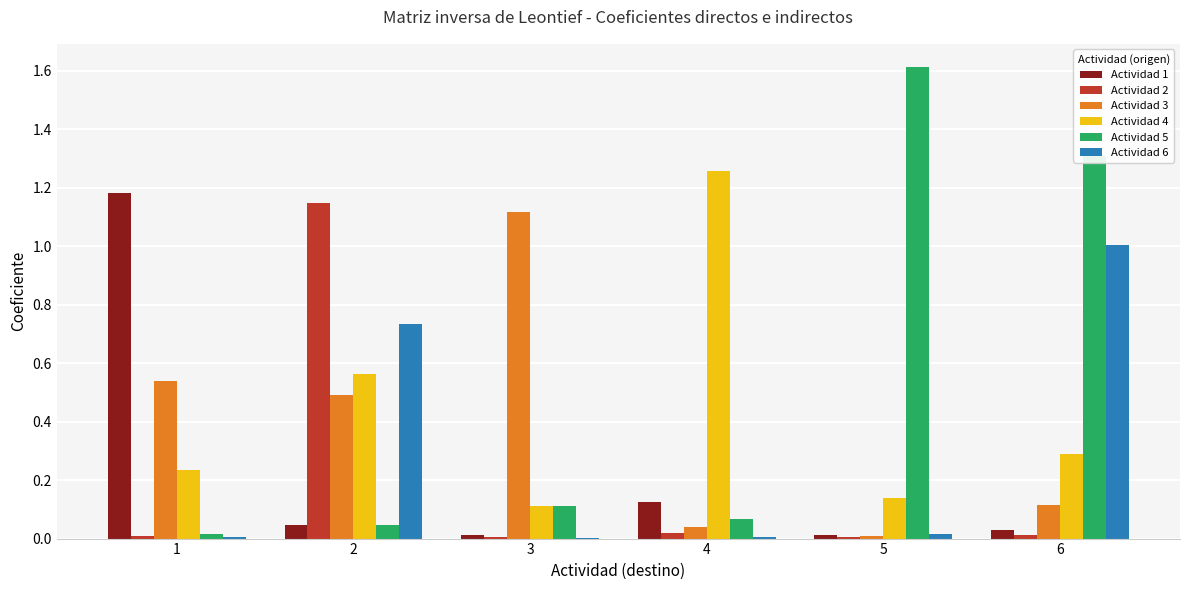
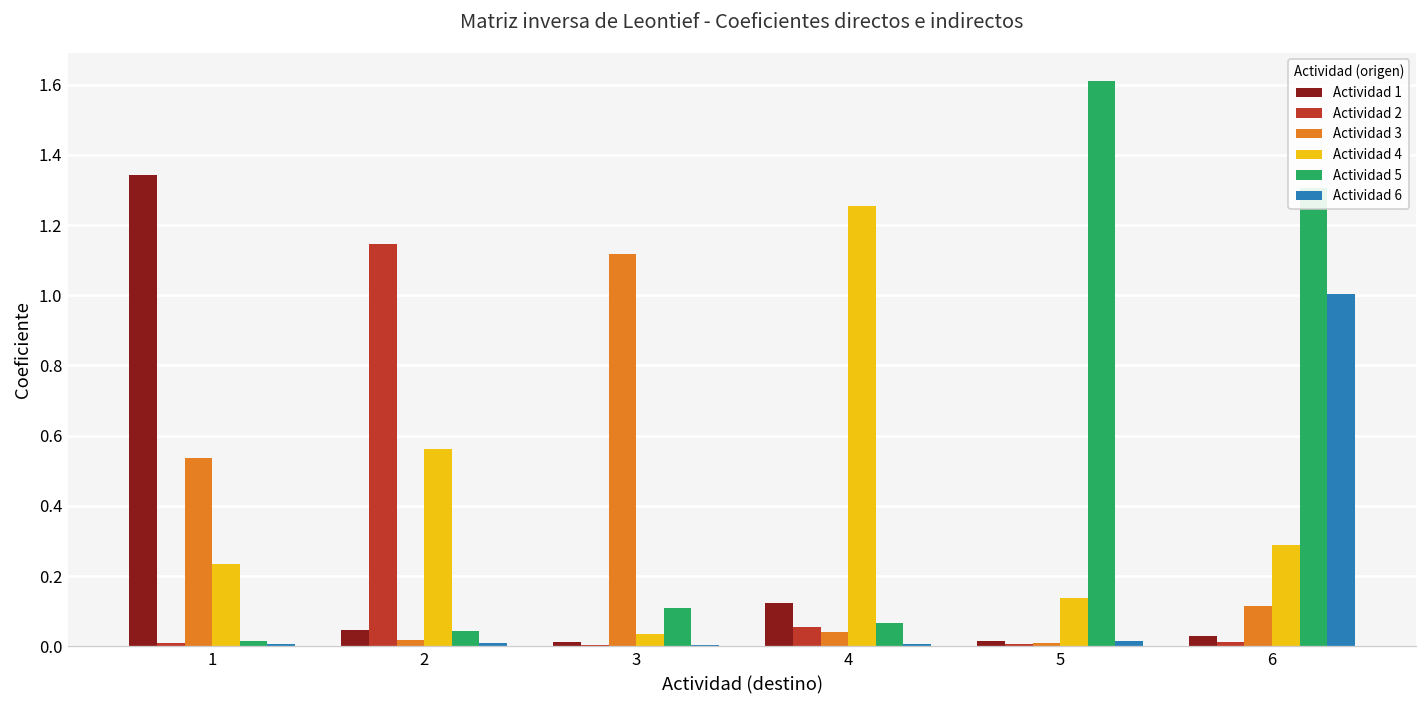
Actividad 1, 1: 1.18 -> 1.34
Actividad 3, 2: 0.49 -> 0.02
Actividad 6, 2: 0.73 -> 0.01
Actividad 4, 3: 0.11 -> 0.04
Actividad 2, 4: 0.02 -> 0.06
